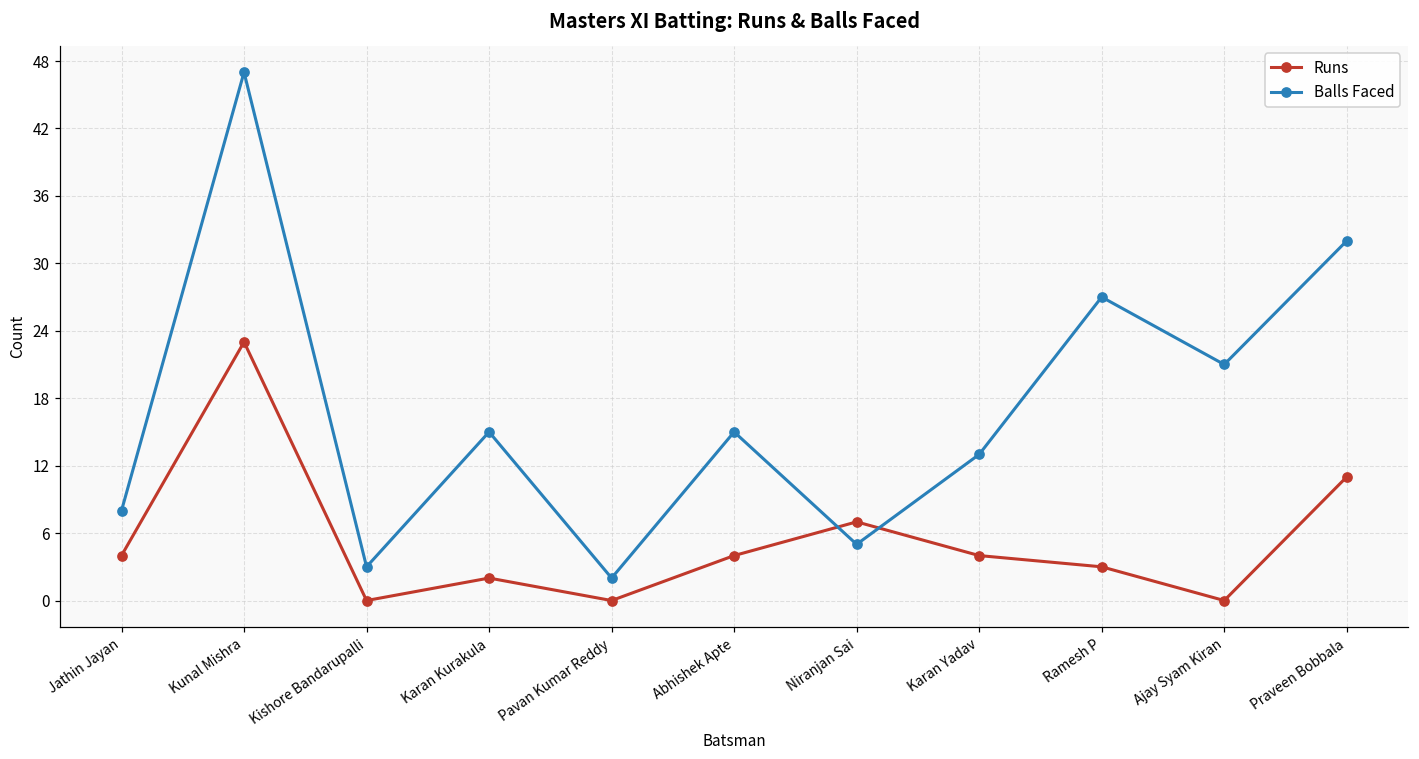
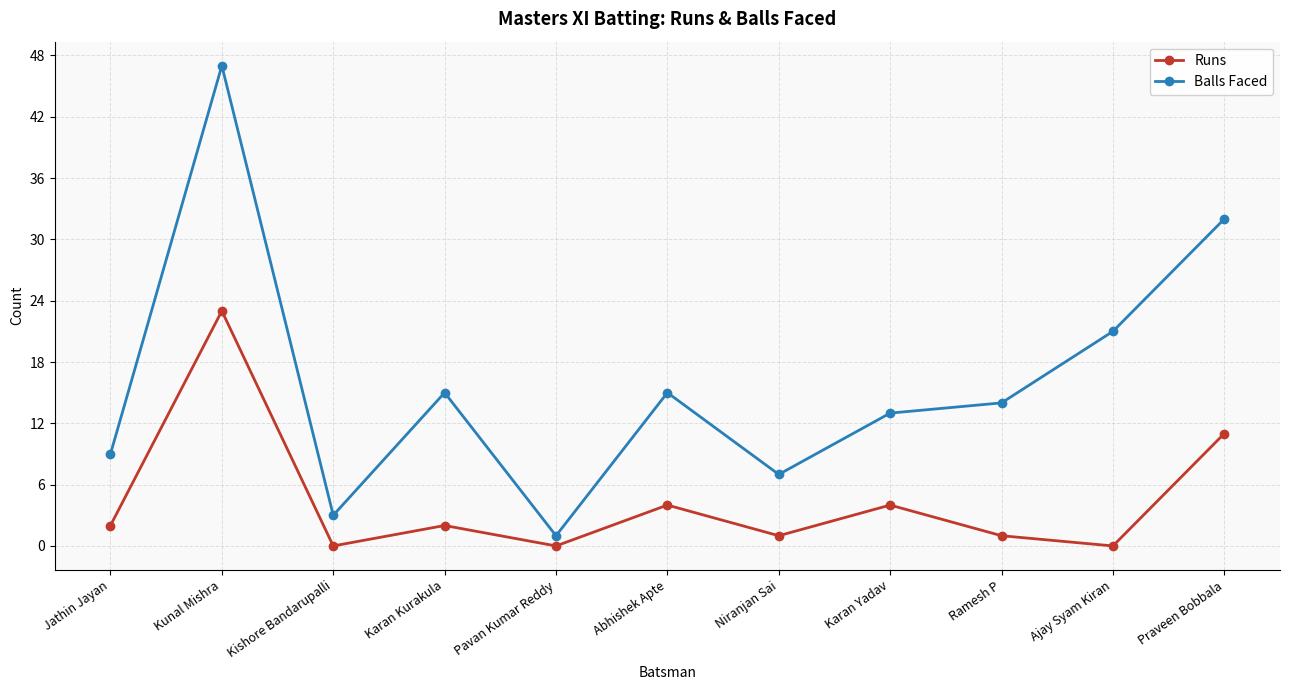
Runs, Jathin Jayan: 4 -> 2
Balls Faced, Jathin Jayan: 8 -> 9
Balls Faced, Pavan Kumar Reddy: 2 -> 1
Runs, Niranjan Sai: 7 -> 1
Balls Faced, Niranjan Sai: 5 -> 7
Runs, Ramesh P: 3 -> 1
Balls Faced, Ramesh P: 27 -> 14
